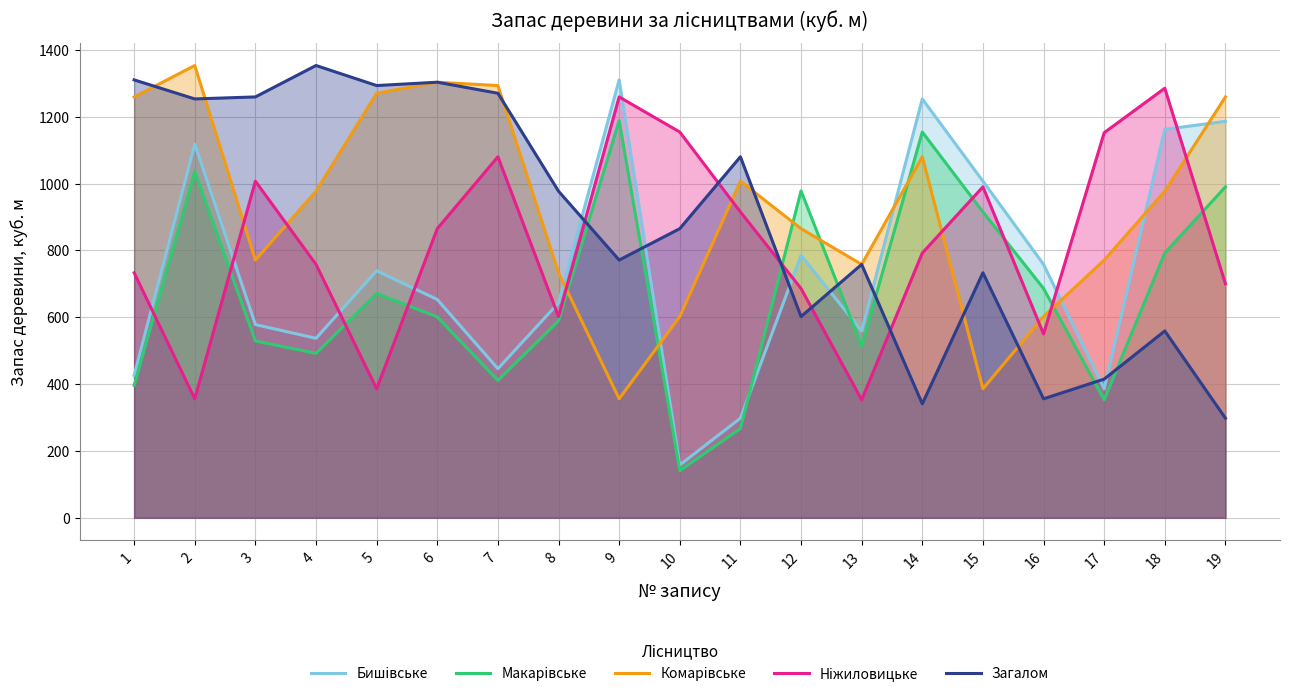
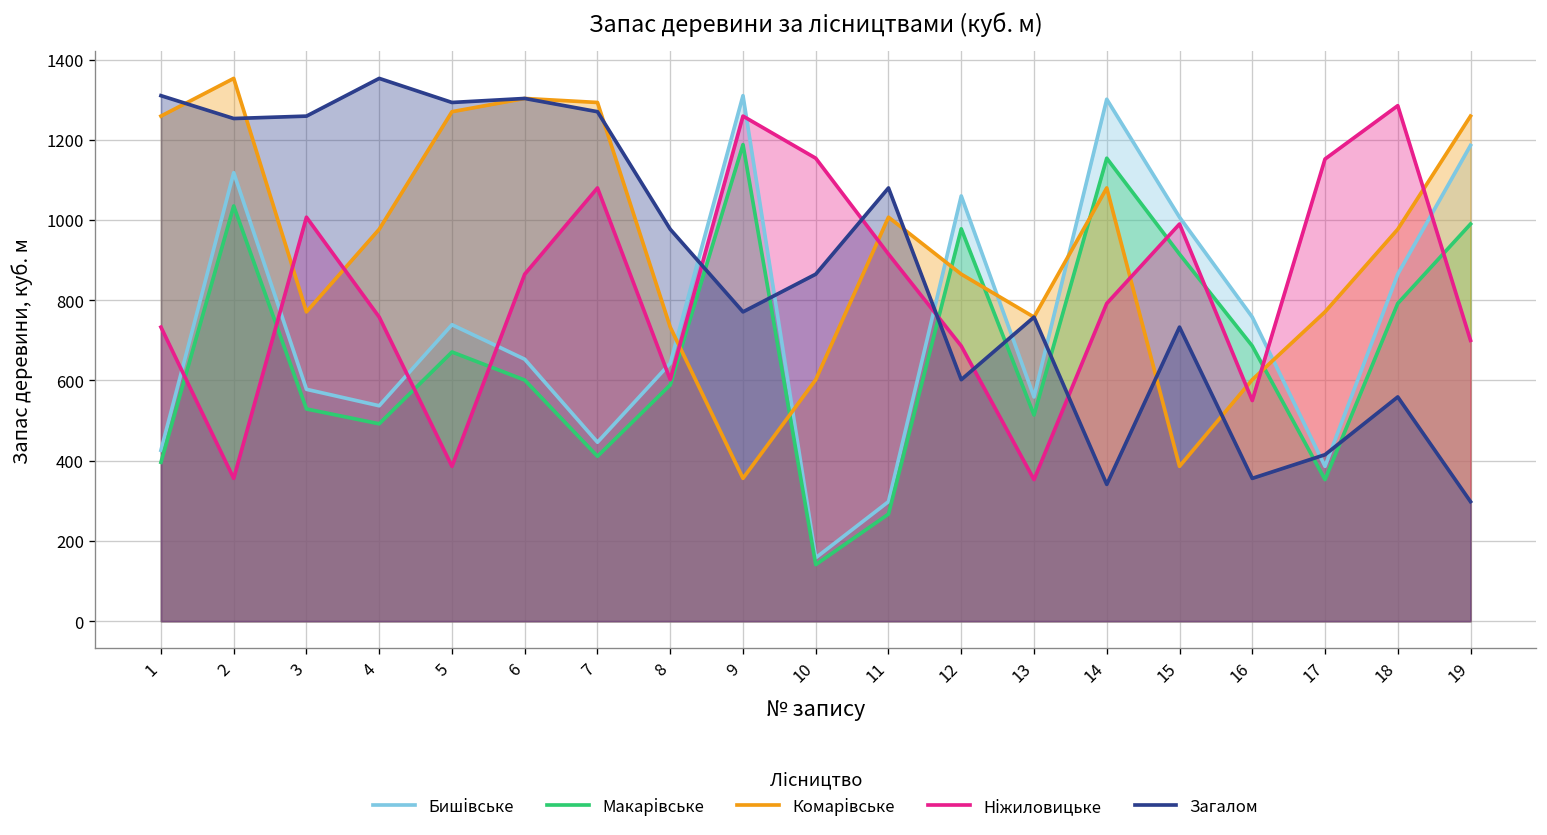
Бишівське, 12: 790 -> 1060
Бишівське, 14: 1250 -> 1300
Бишівське, 18: 1160 -> 870
